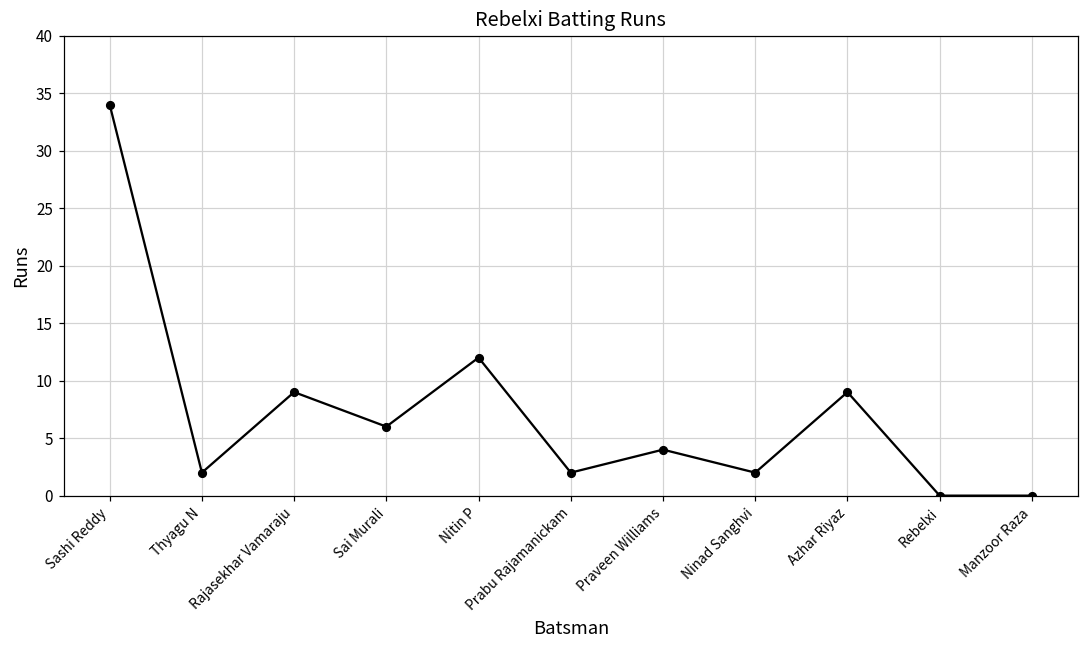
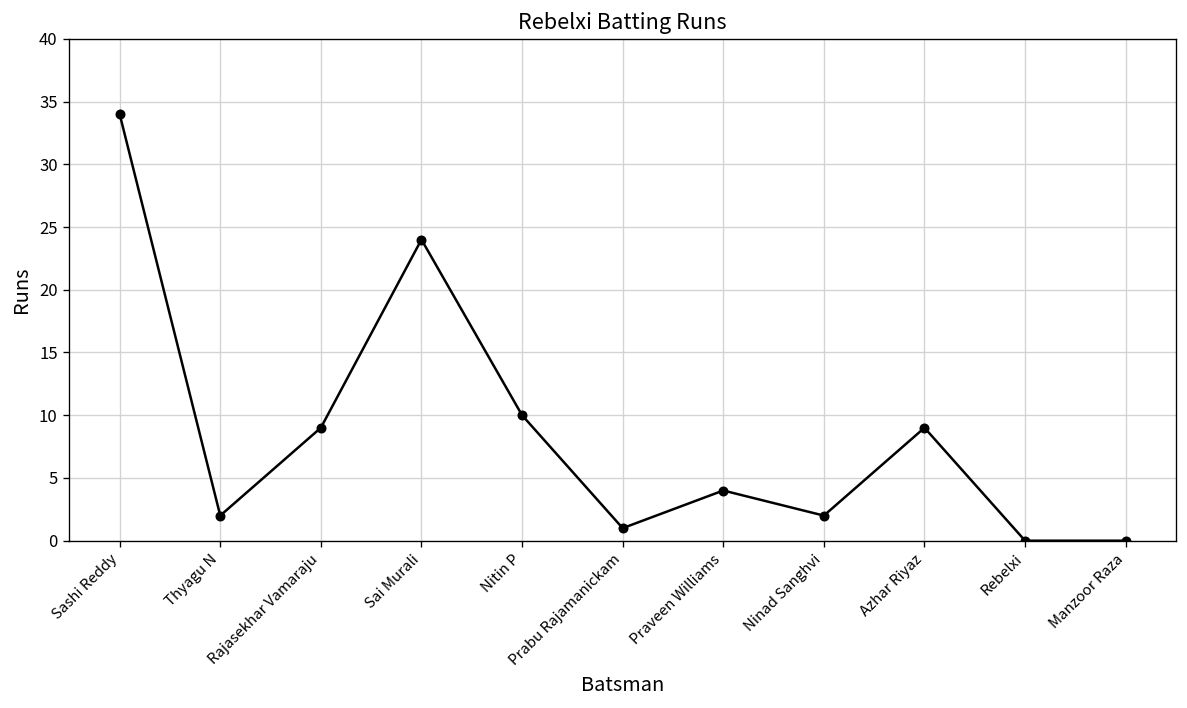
Sai Murali: 6 -> 24
Nitin P: 12 -> 10
Prabu Rajamanickam: 2 -> 1
